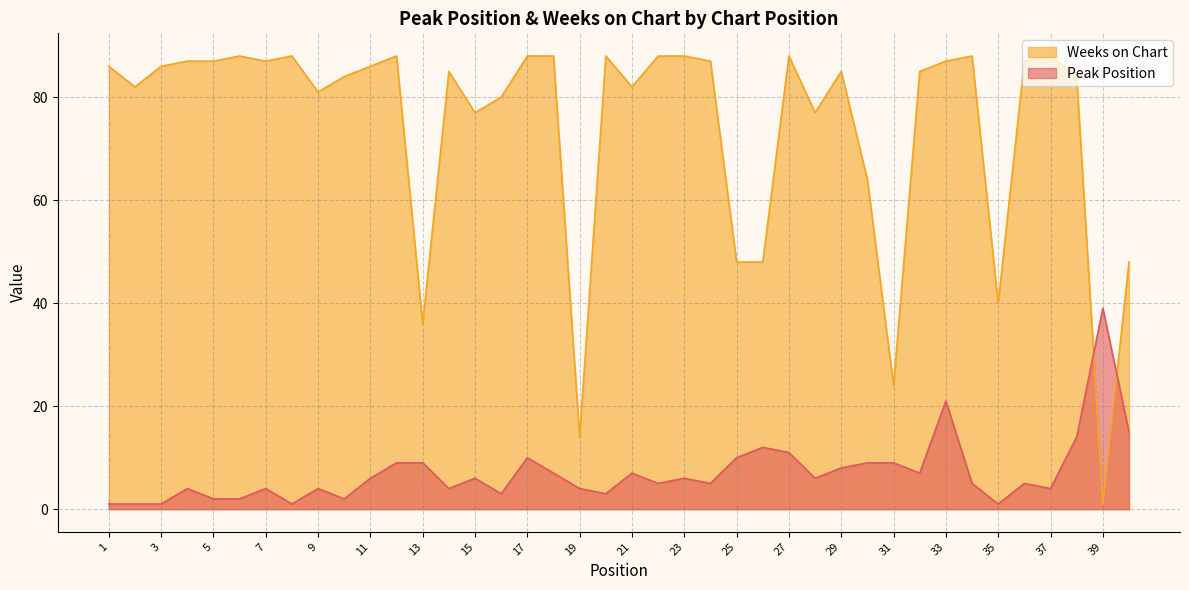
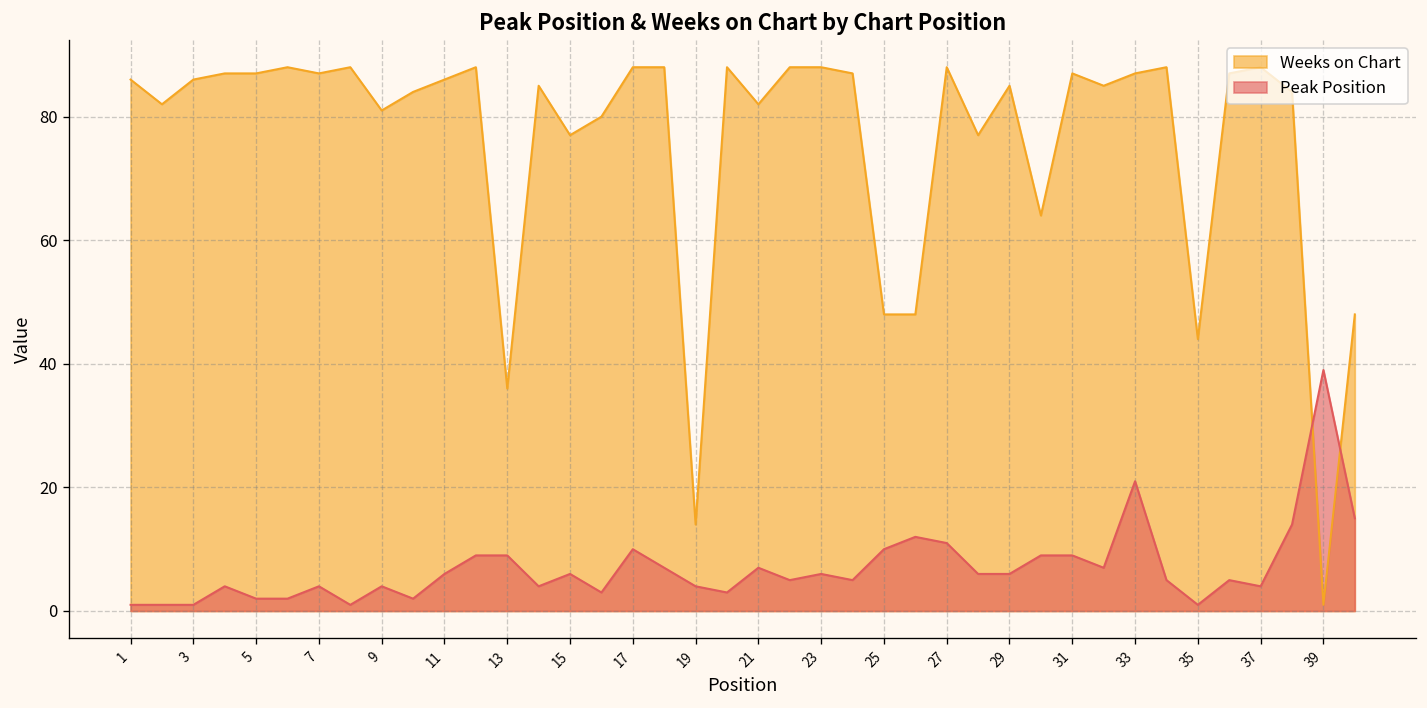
Peak Position, 29: 8 -> 6
Weeks on Chart, 31: 24 -> 87
Weeks on Chart, 35: 40 -> 44
